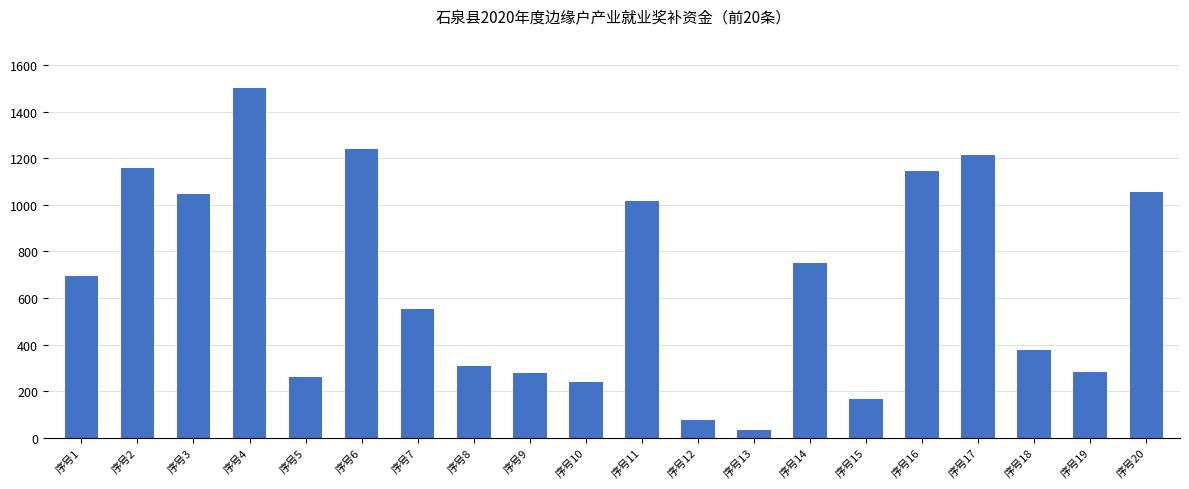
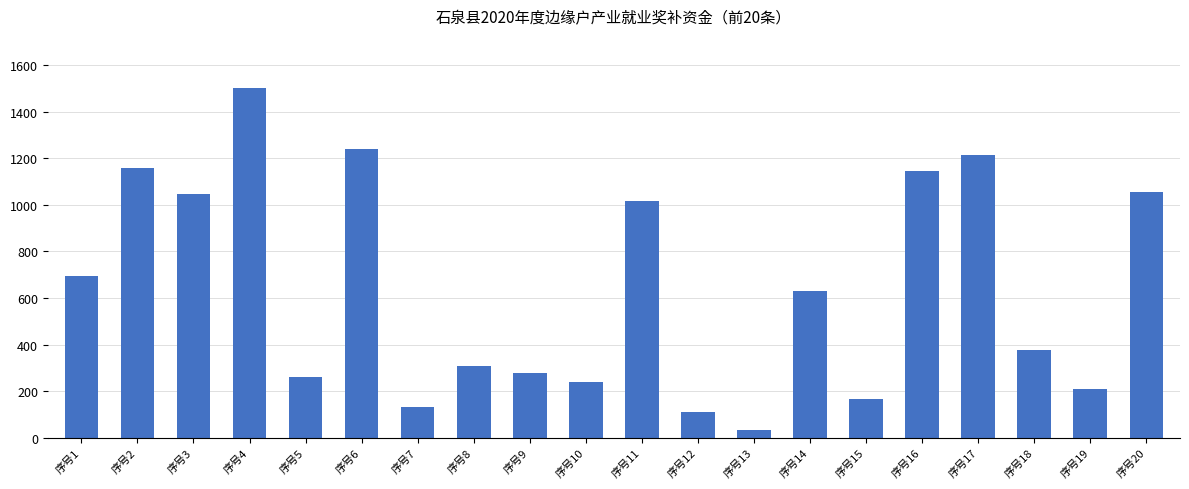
序号7: 550 -> 130
序号12: 80 -> 110
序号14: 750 -> 630
序号19: 280 -> 210
